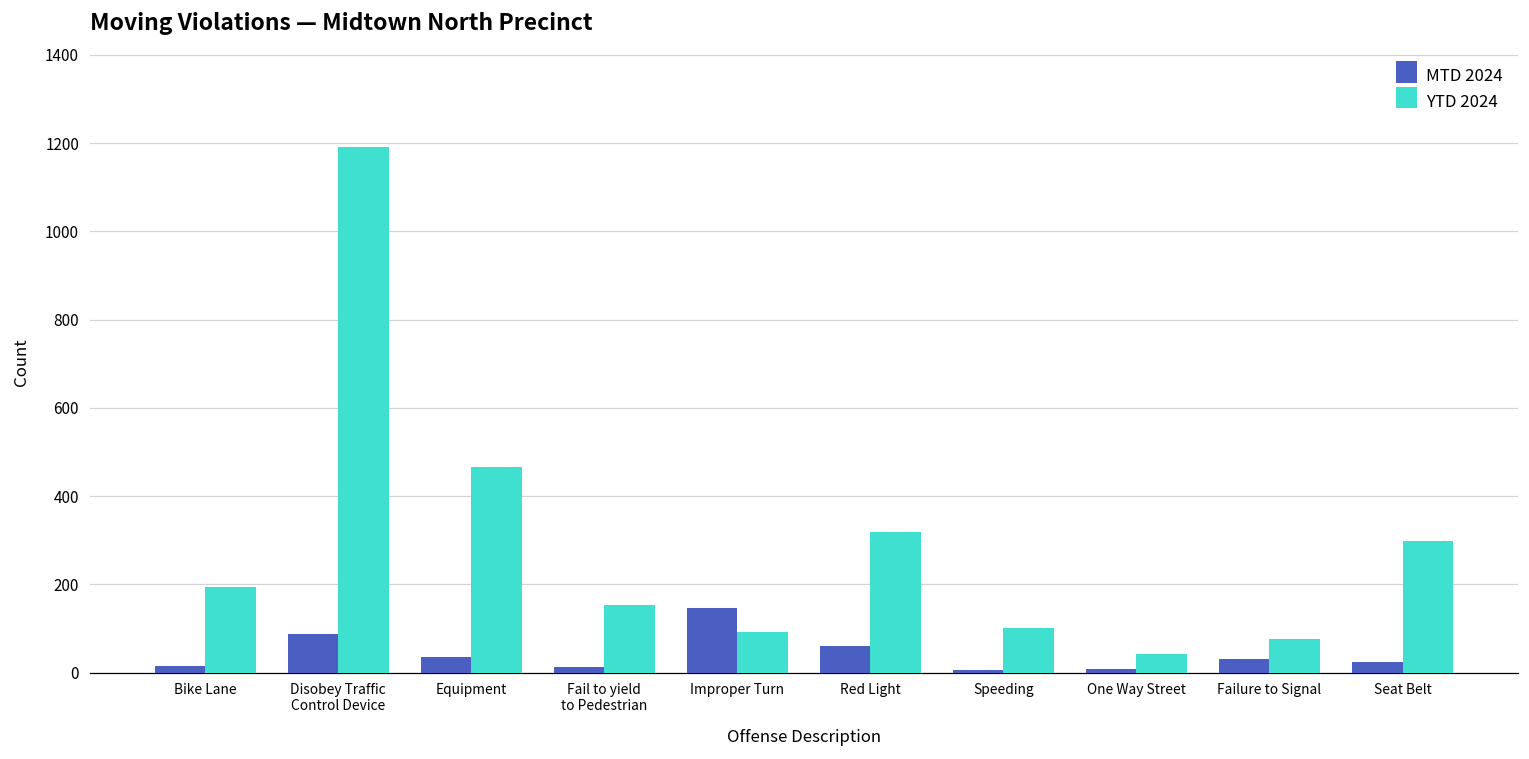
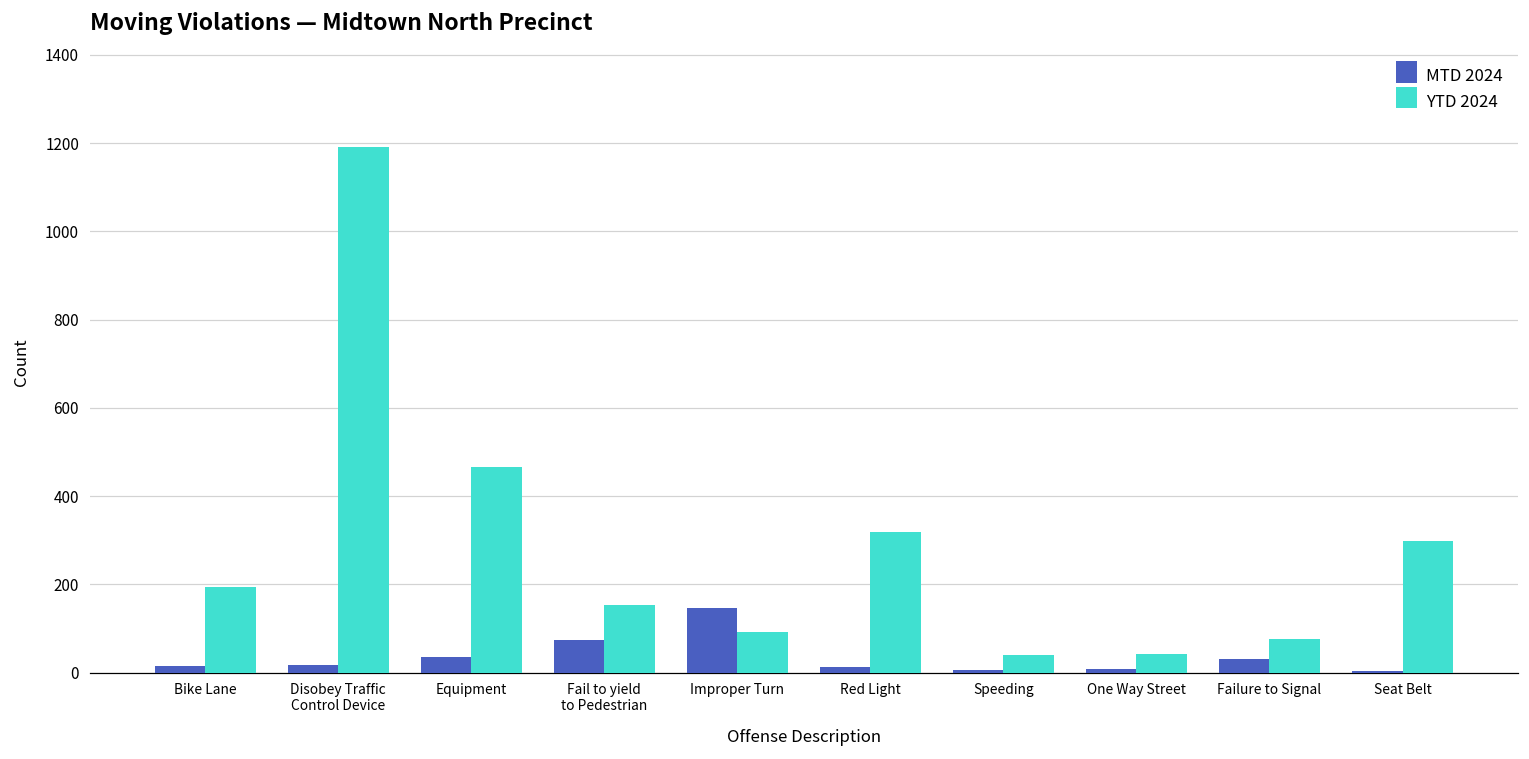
MTD 2024, Disobey Traffic Control Device: 90 -> 20
MTD 2024, Fail to yield to Pedestrian: 10 -> 70
MTD 2024, Red Light: 60 -> 10
YTD 2024, Speeding: 100 -> 40
MTD 2024, Seat Belt: 30 -> 0
